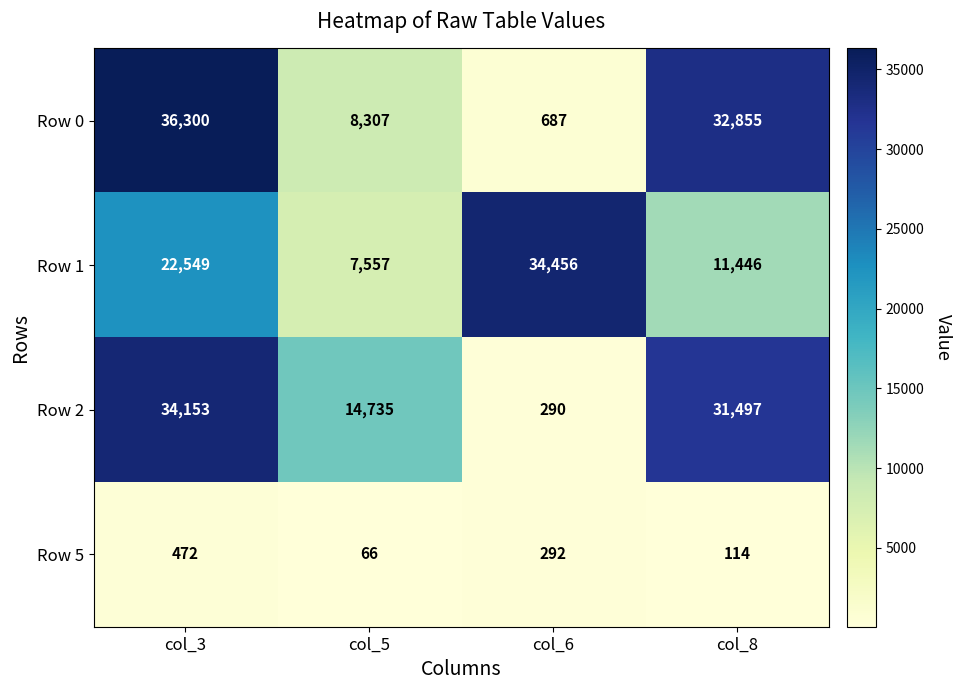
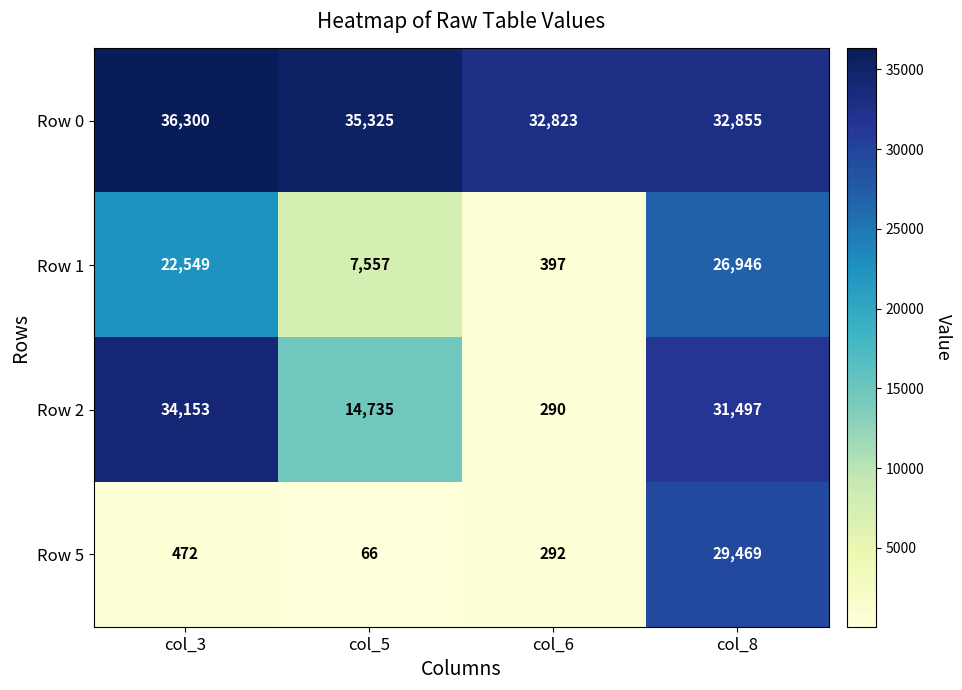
Row 0, col_5: 8,307 -> 35,325
Row 0, col_6: 687 -> 32,823
Row 1, col_6: 34,456 -> 397
Row 1, col_8: 11,446 -> 26,946
Row 5, col_8: 114 -> 29,469
